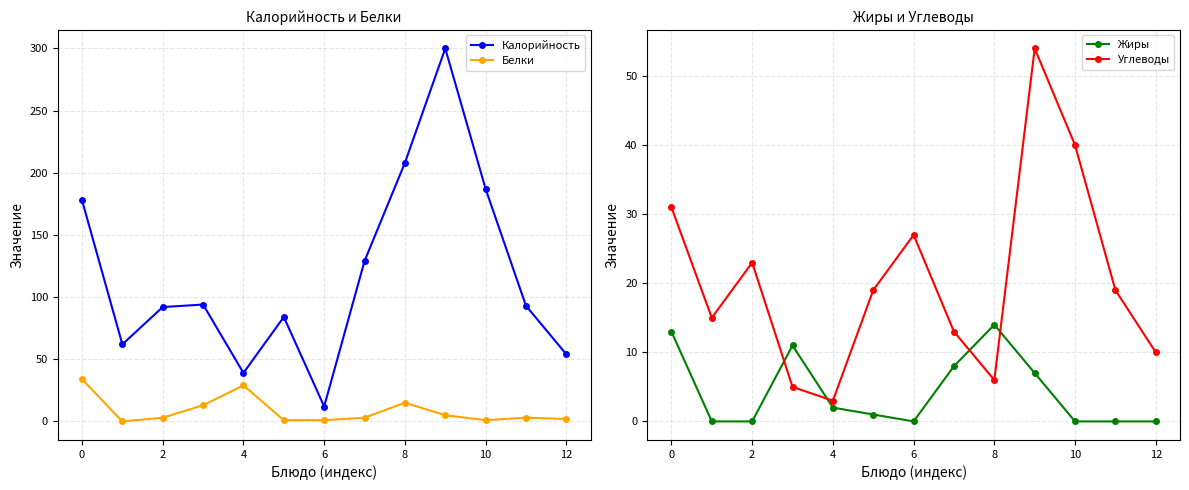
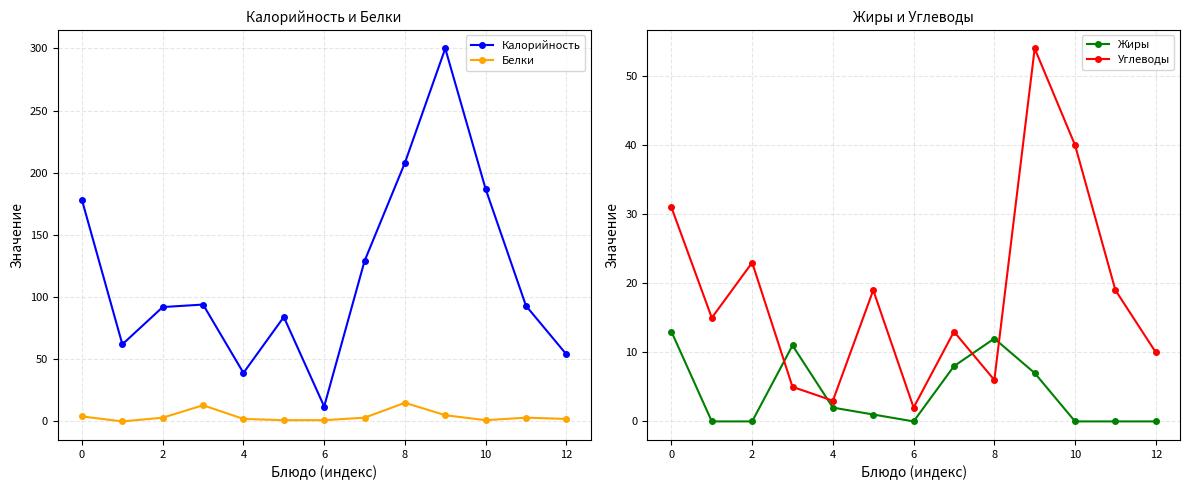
Калорийность и Белки, Белки, 0: 34 -> 4
Калорийность и Белки, Белки, 4: 29 -> 2
Жиры и Углеводы, Углеводы, 6: 27 -> 2
Жиры и Углеводы, Жиры, 8: 14 -> 12
